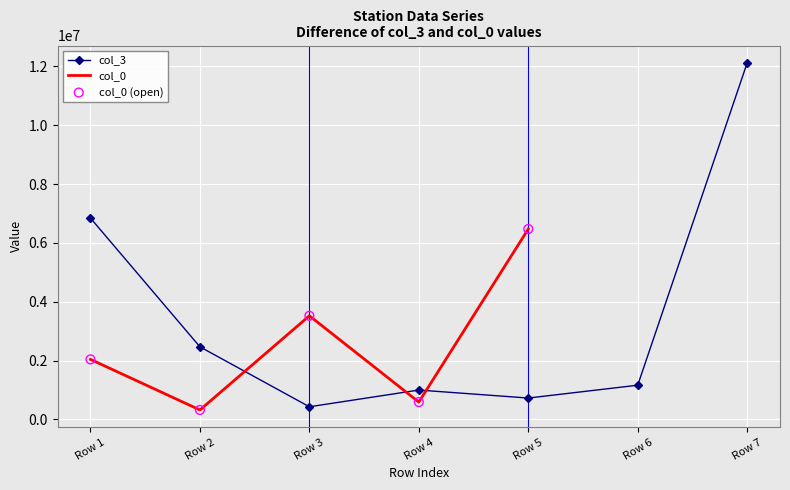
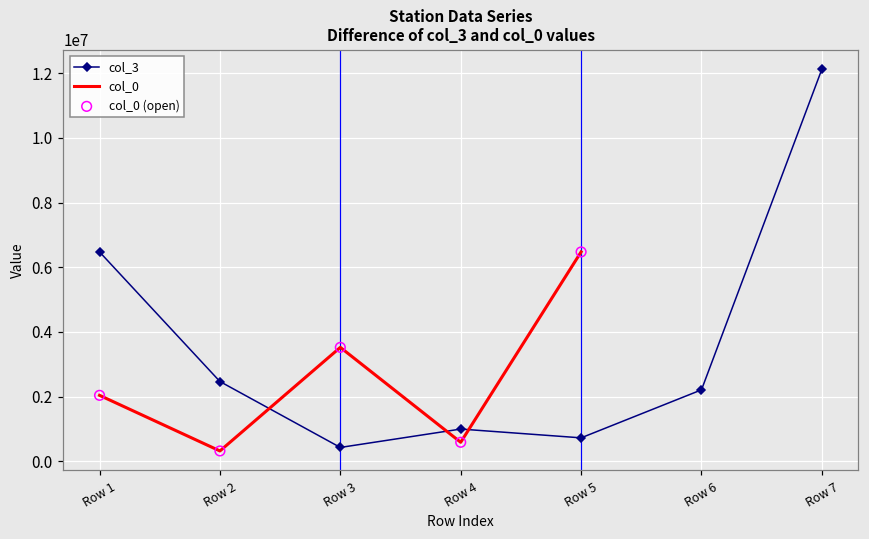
col_3, Row 1: 6800000 -> 6500000
col_3, Row 6: 1200000 -> 2200000
